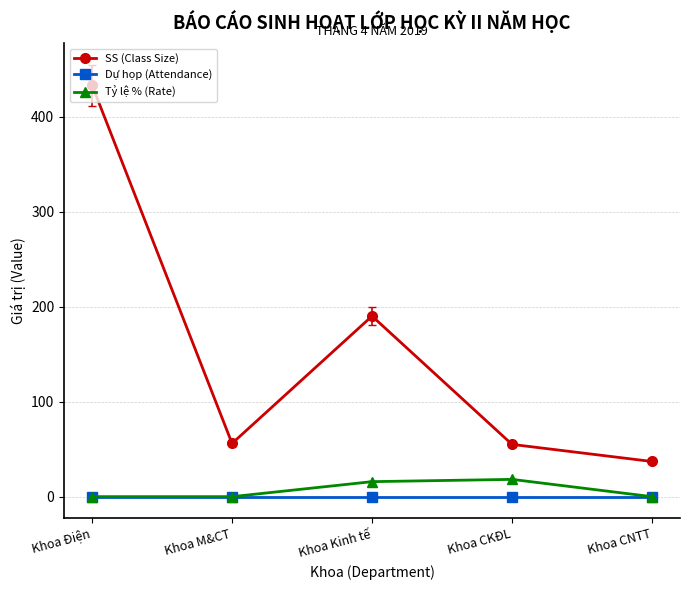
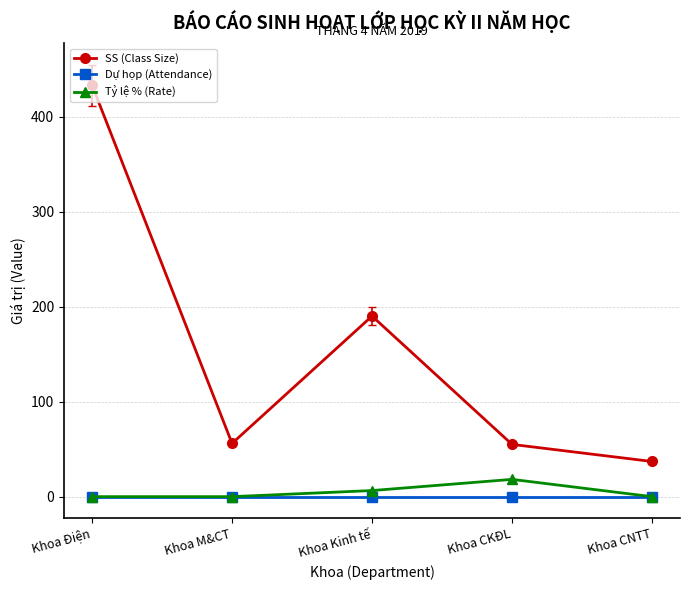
Tỷ lệ % (Rate), Khoa Kinh tế: 20 -> 10
